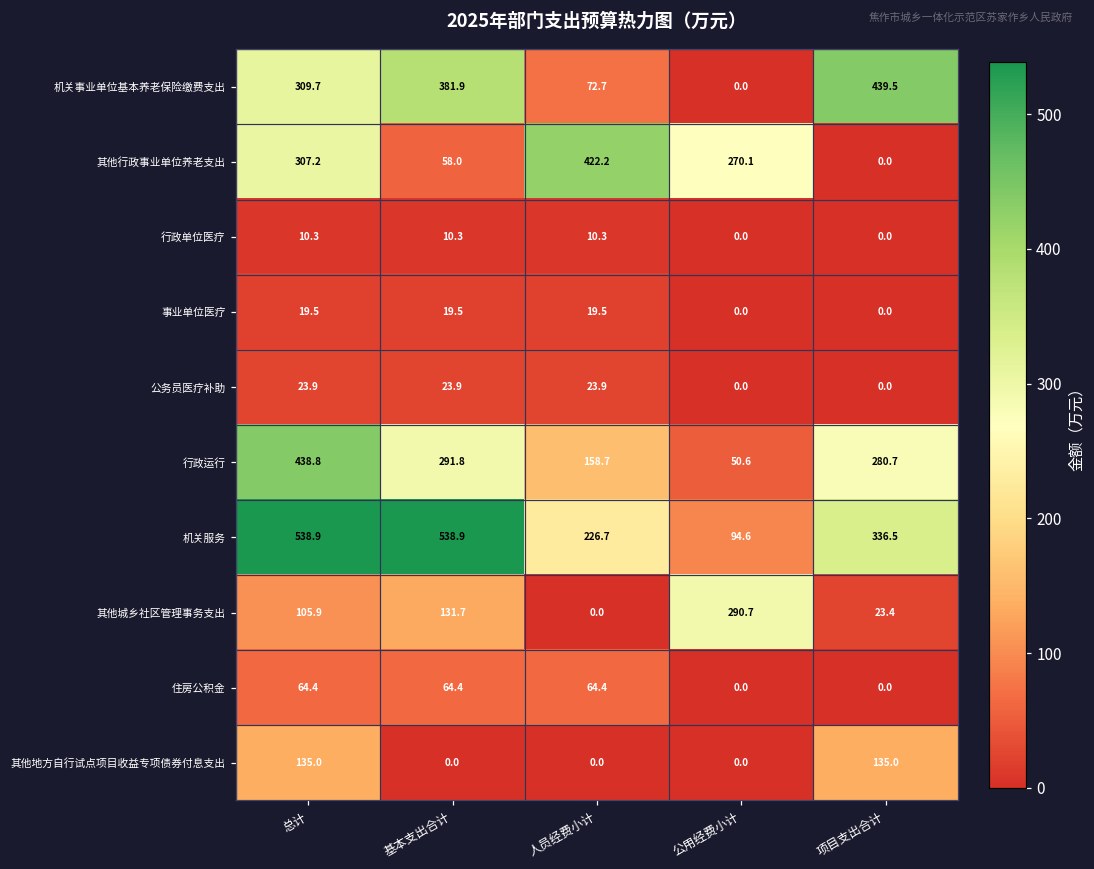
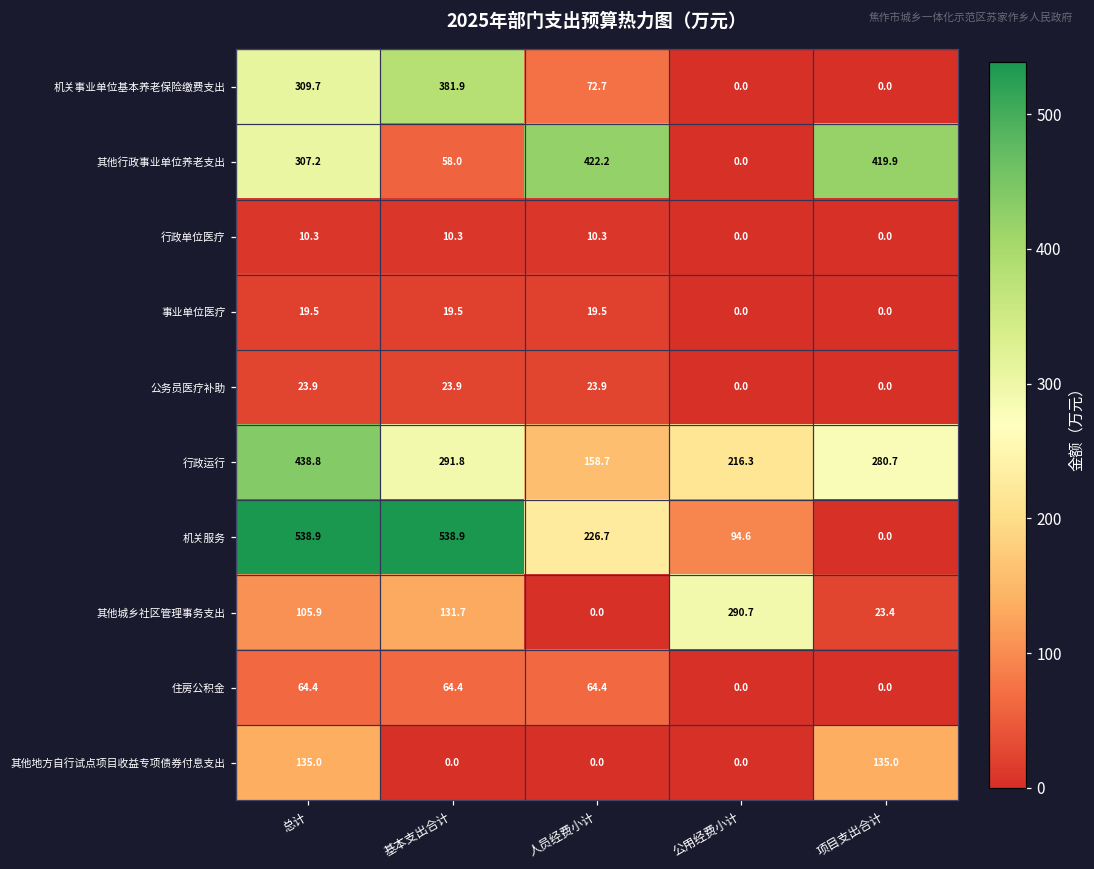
机关事业单位基本养老保险缴费支出, 项目支出合计: 439.5 -> 0.0
其他行政事业单位养老支出, 公用经费小计: 270.1 -> 0.0
其他行政事业单位养老支出, 项目支出合计: 0.0 -> 419.9
行政运行, 公用经费小计: 50.6 -> 216.3
机关服务, 项目支出合计: 336.5 -> 0.0
